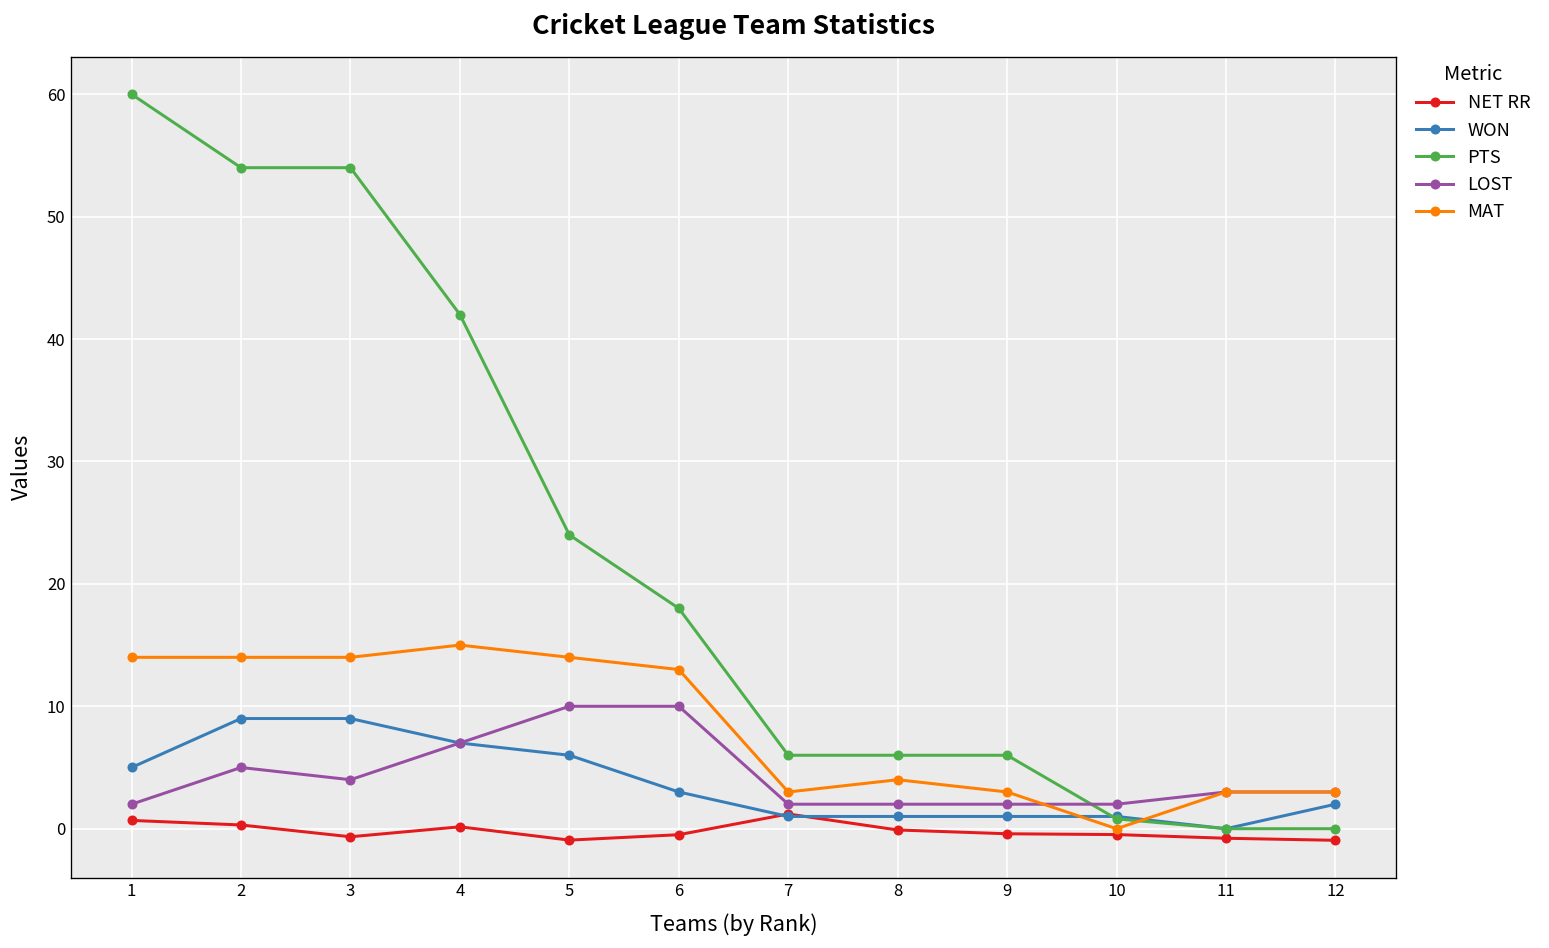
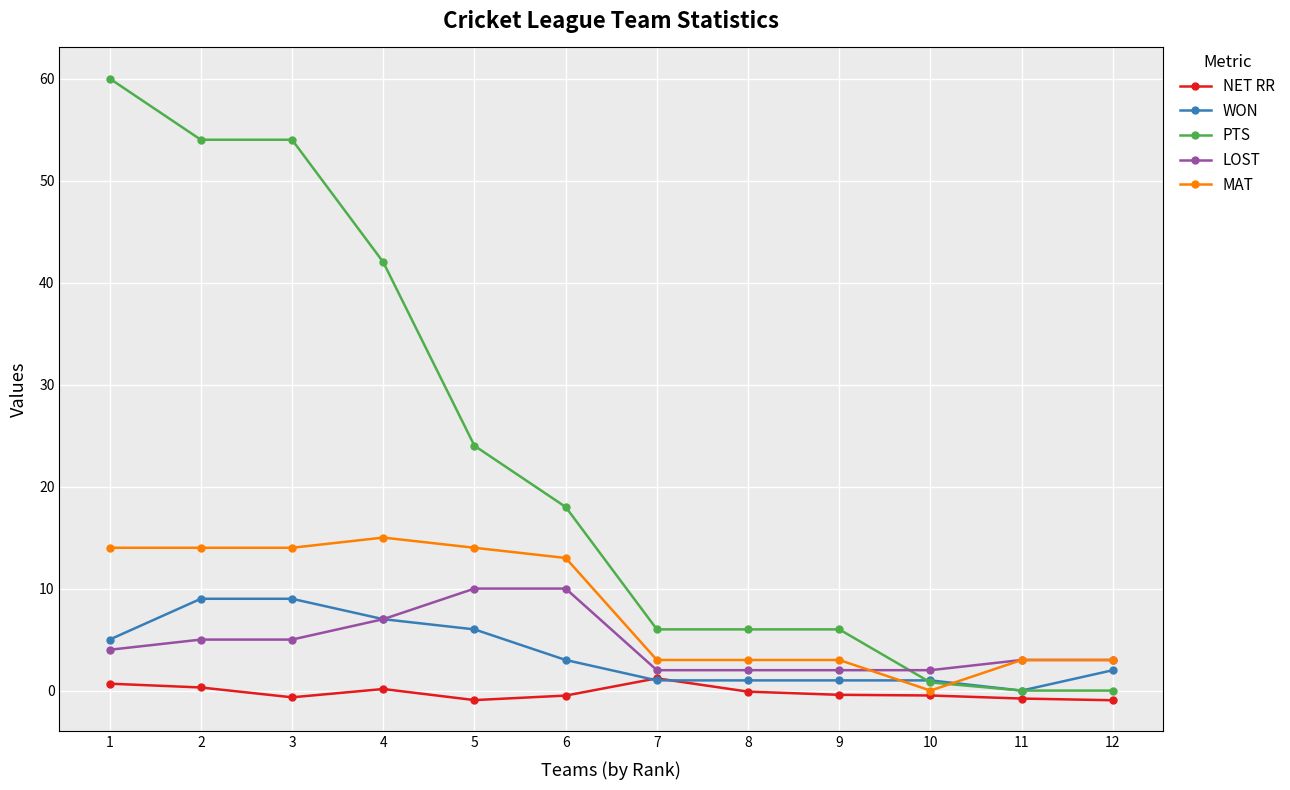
LOST, 1: 2 -> 4
LOST, 3: 4 -> 5
MAT, 8: 4 -> 3
